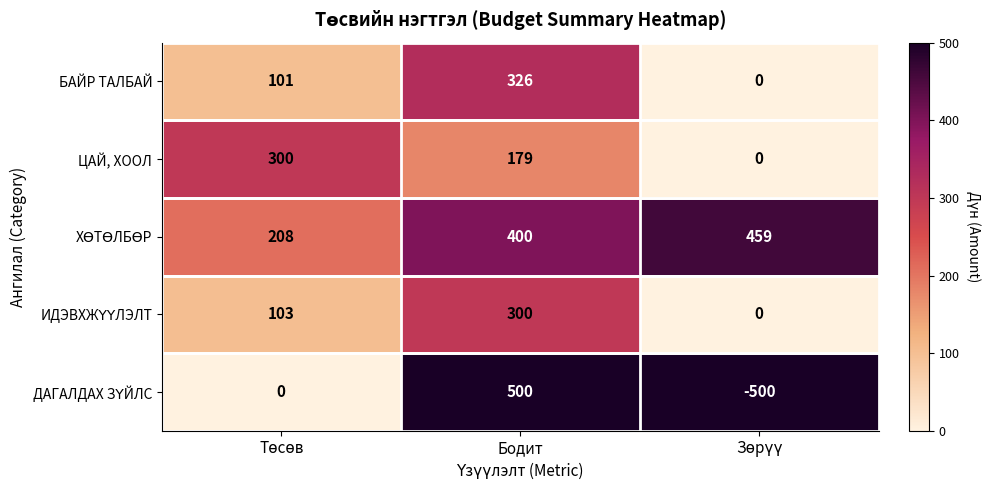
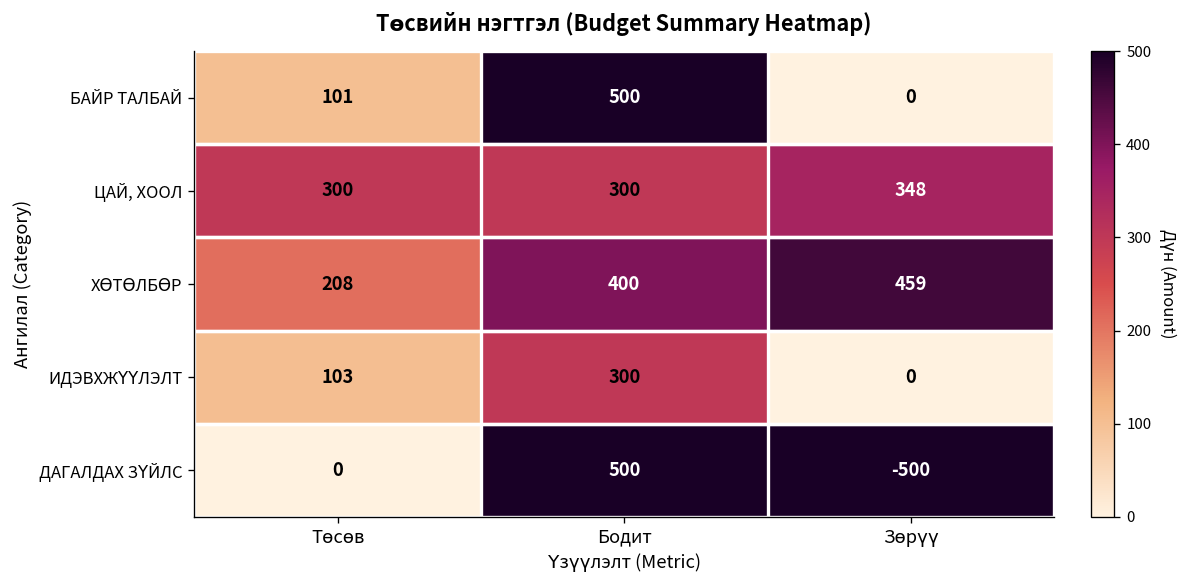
БАЙР ТАЛБАЙ, Бодит: 326 -> 500
ЦАЙ, ХООЛ, Бодит: 179 -> 300
ЦАЙ, ХООЛ, Зөрүү: 0 -> 348
